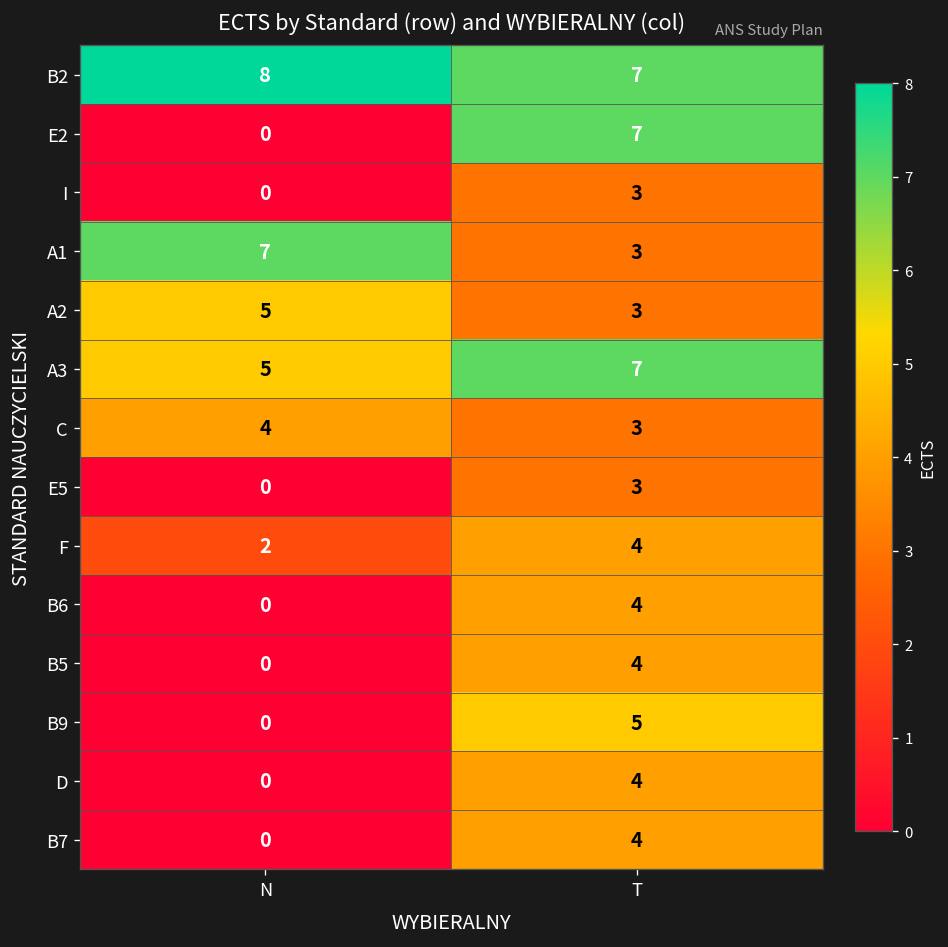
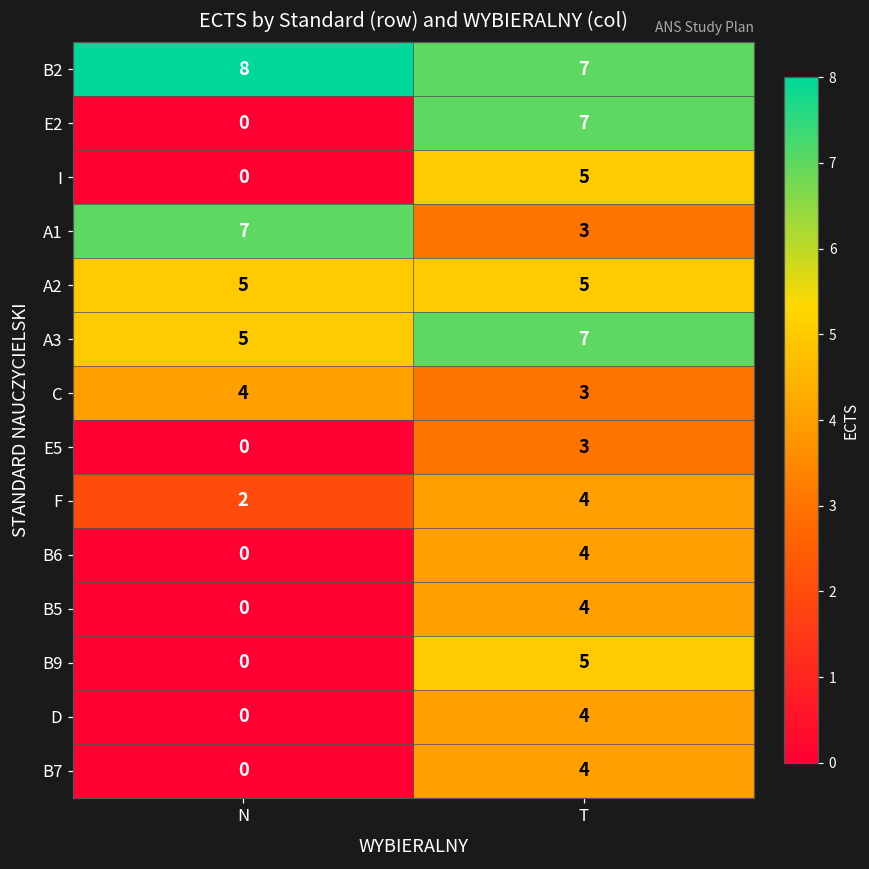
I, T: 3 -> 5
A2, T: 3 -> 5
